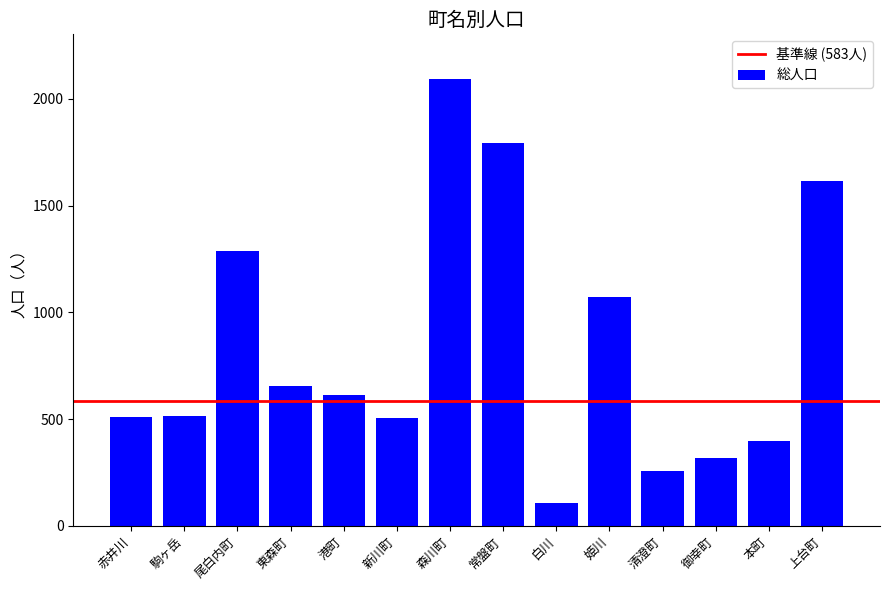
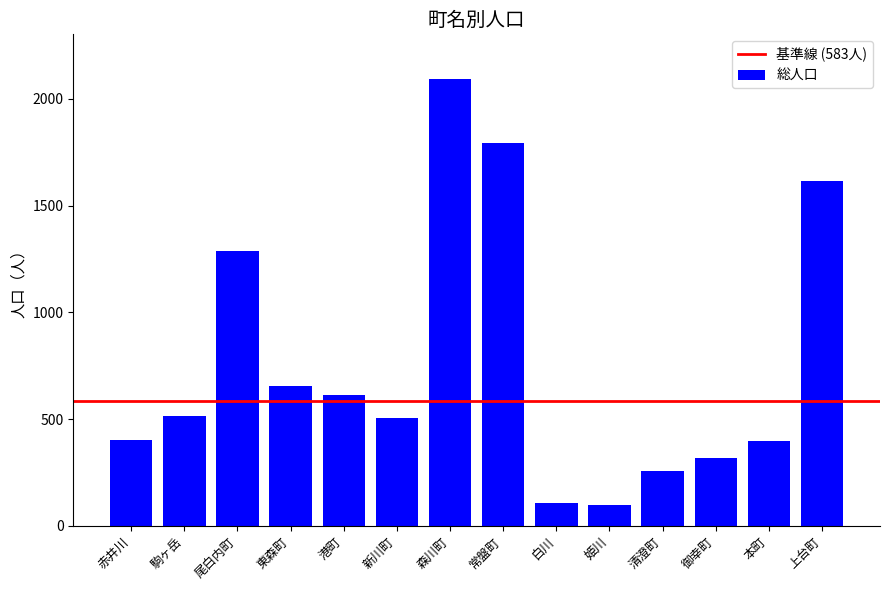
赤井川: 510 -> 400
姫川: 1070 -> 100
